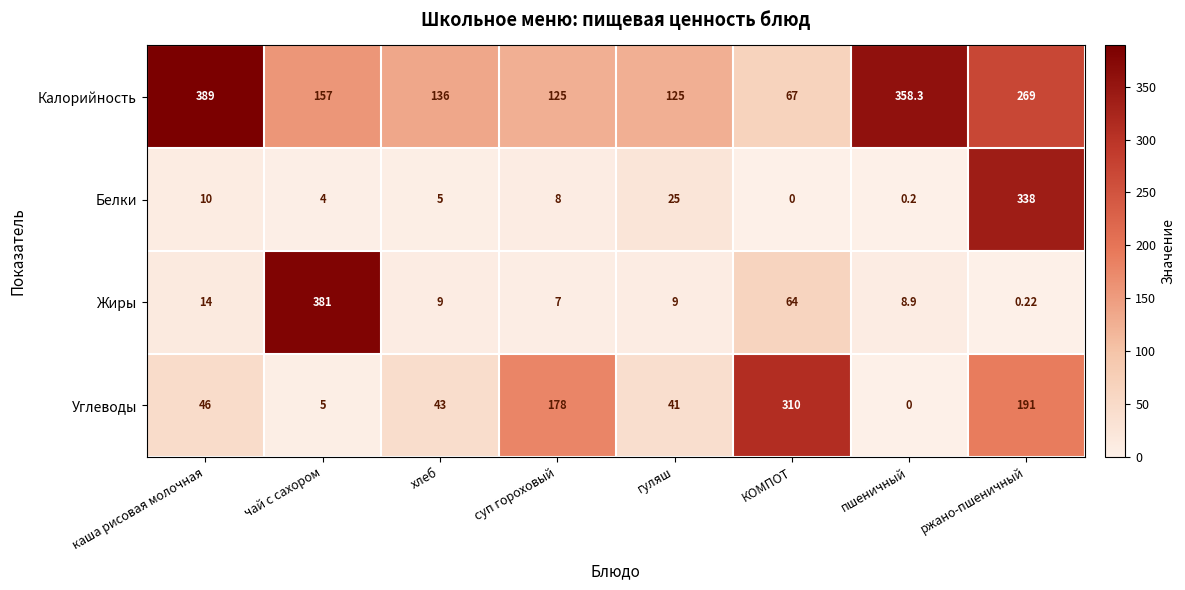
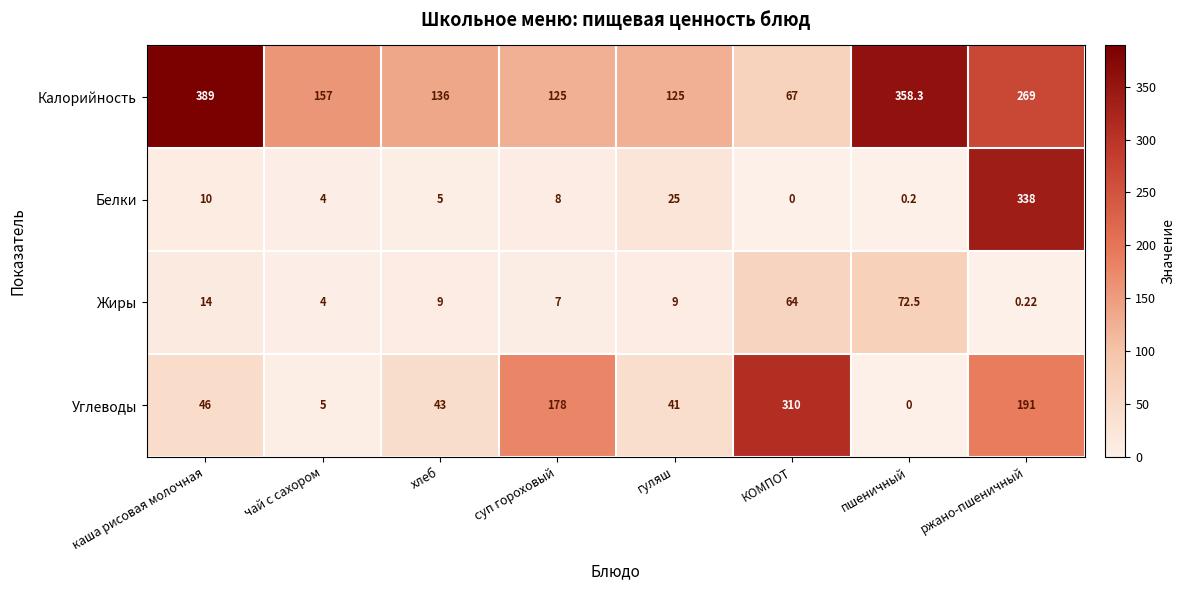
Жиры, чай с сахором: 381 -> 4
Жиры, пшеничный: 8.9 -> 72.5
